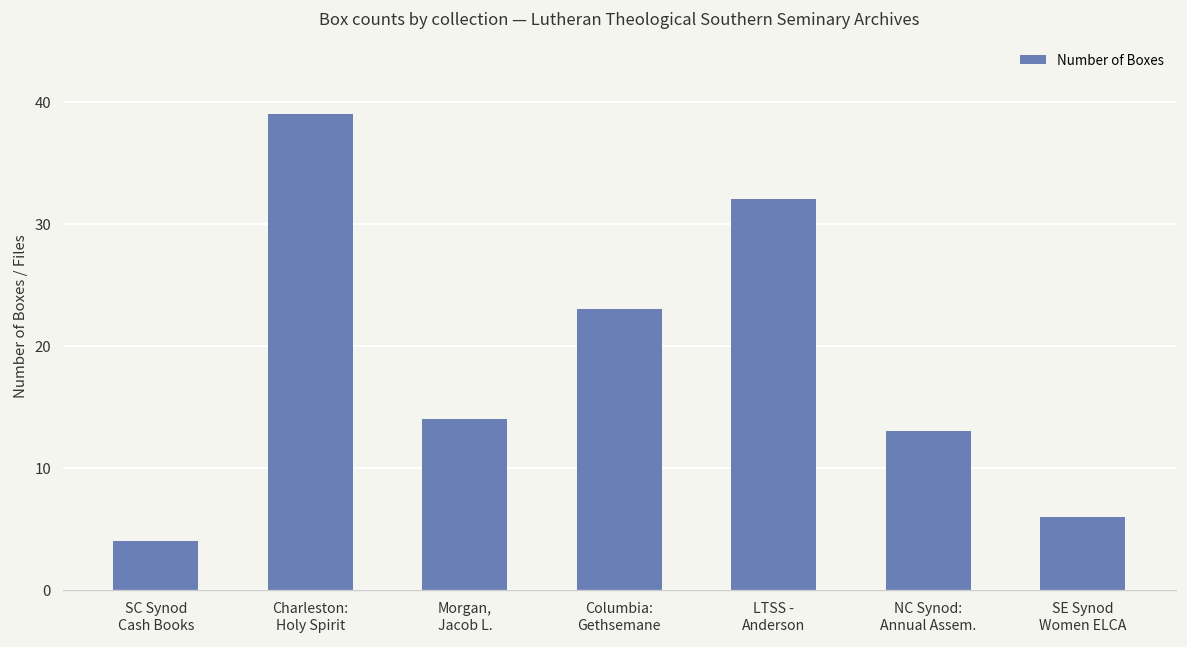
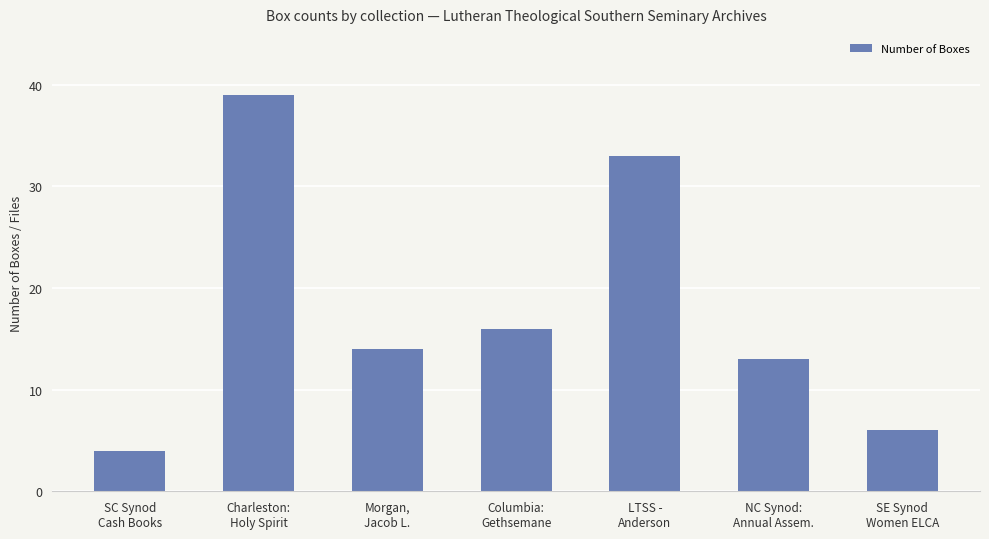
Columbia: Gethsemane: 23 -> 16
LTSS - Anderson: 32 -> 33
